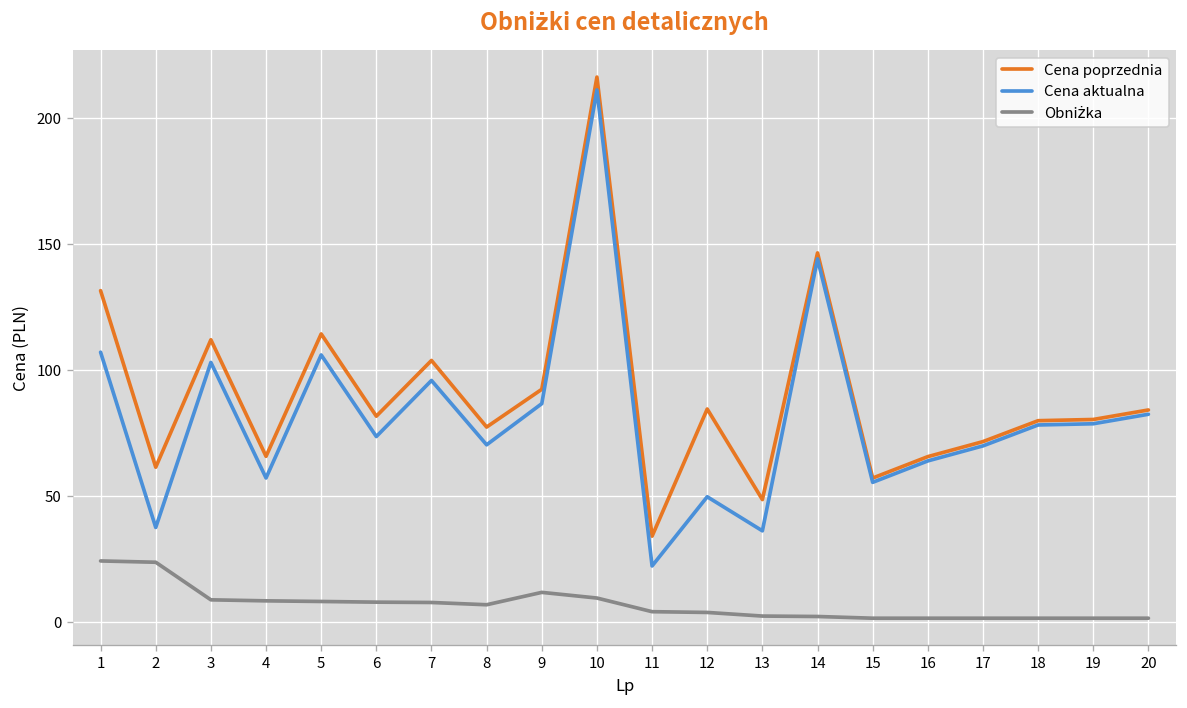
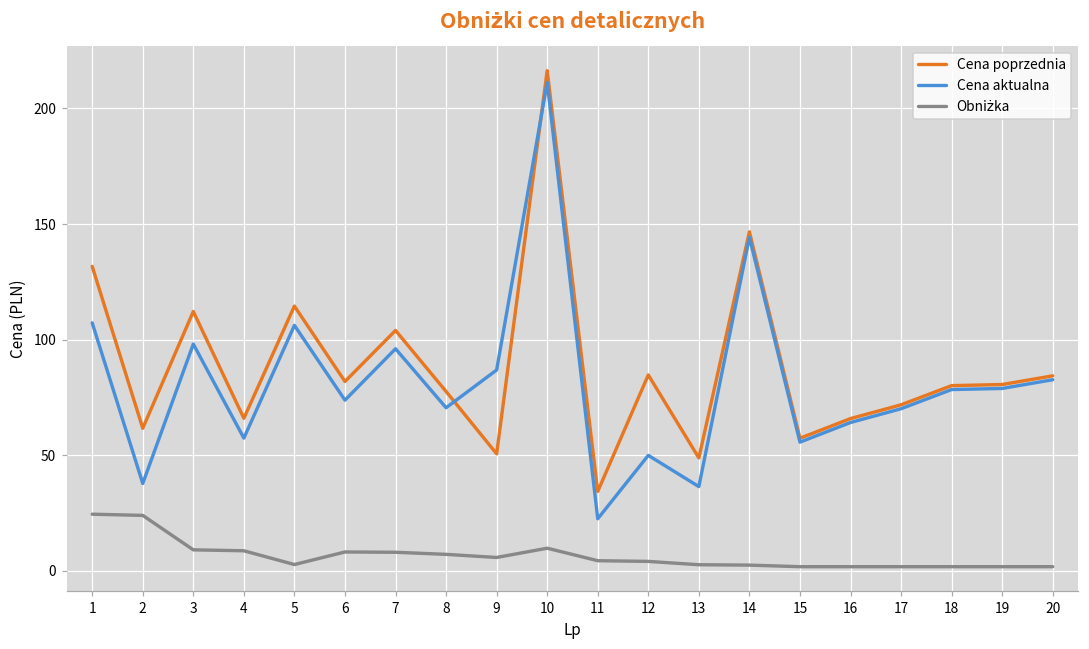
Cena aktualna, 3: 103 -> 98
Obniżka, 5: 8 -> 3
Cena poprzednia, 9: 93 -> 51
Obniżka, 9: 12 -> 6
